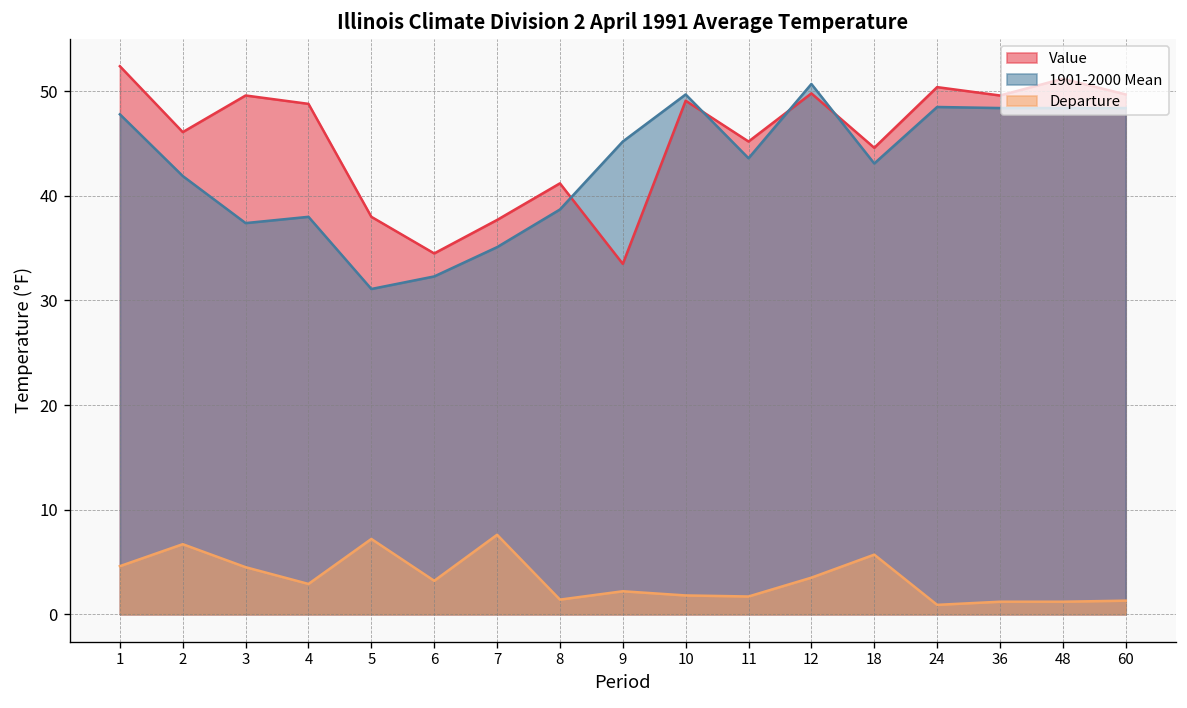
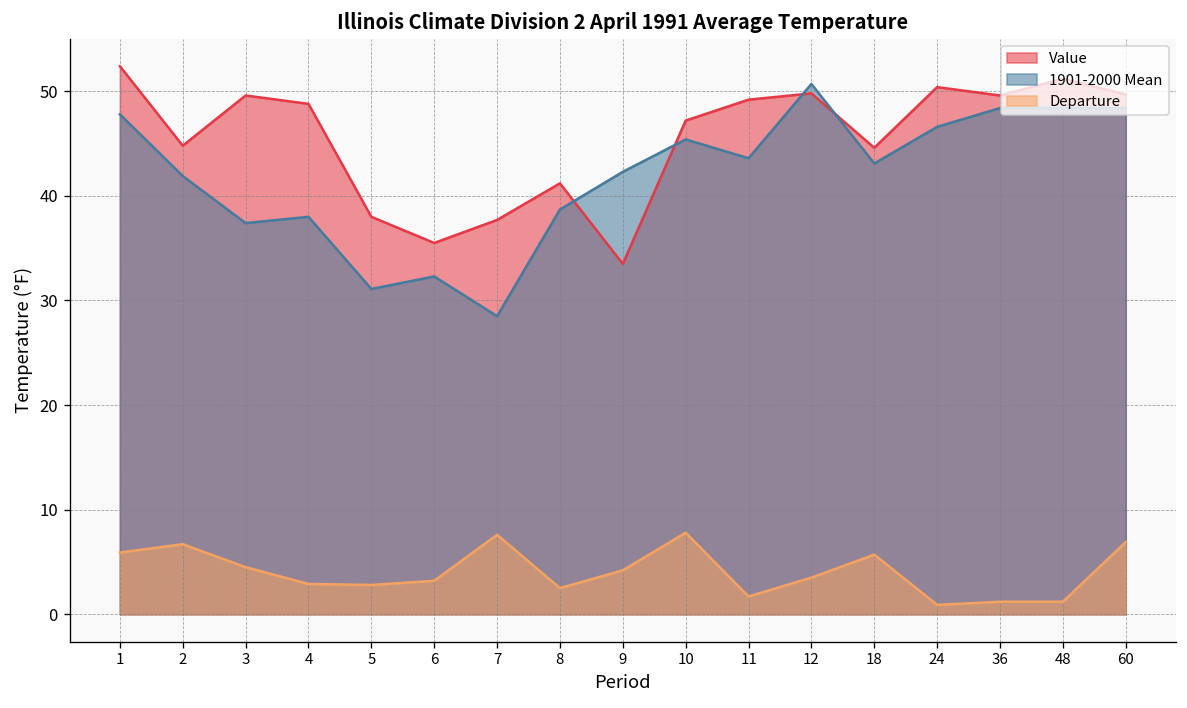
Departure, 1: 5 -> 6
Value, 2: 46 -> 45
Departure, 5: 7 -> 3
Value, 6: 35 -> 36
1901-2000 Mean, 7: 35 -> 29
Departure, 8: 1 -> 3
1901-2000 Mean, 9: 45 -> 42
Departure, 9: 2 -> 4
Value, 10: 49 -> 47
1901-2000 Mean, 10: 50 -> 45
Departure, 10: 2 -> 8
Value, 11: 45 -> 49
1901-2000 Mean, 24: 49 -> 47
Departure, 60: 1 -> 7
